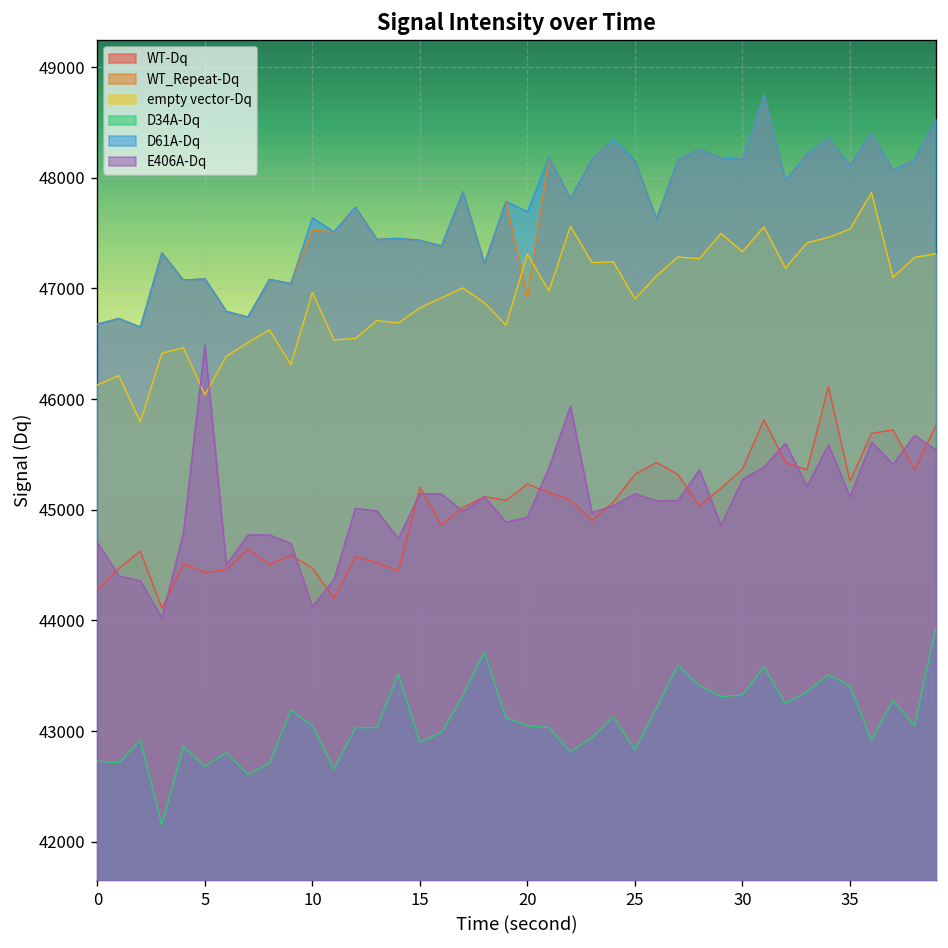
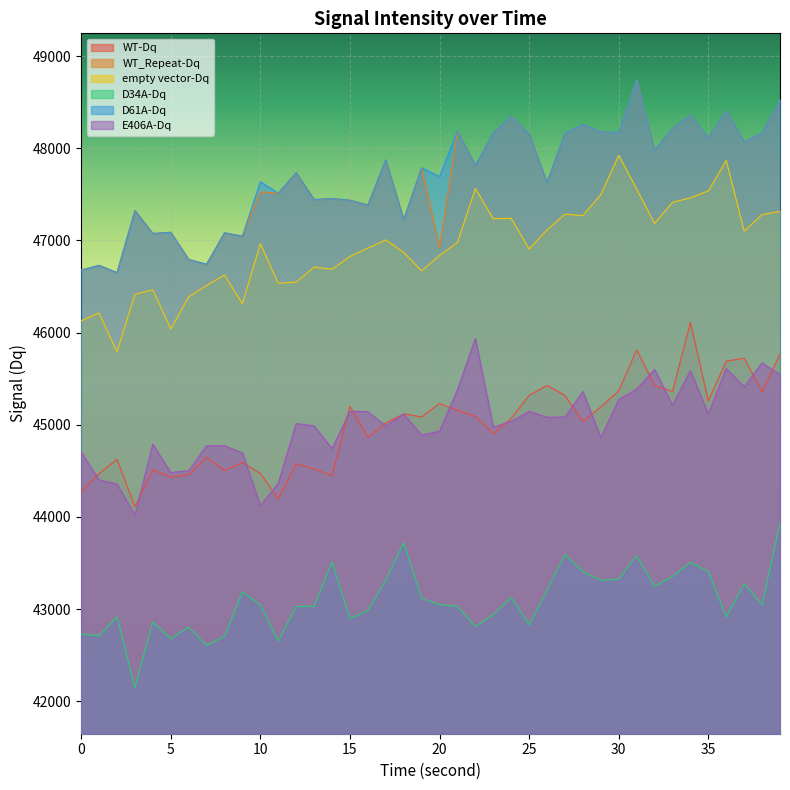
E406A-Dq, 5: 46500 -> 44500
empty vector-Dq, 20: 47300 -> 46800
empty vector-Dq, 30: 47300 -> 47900
